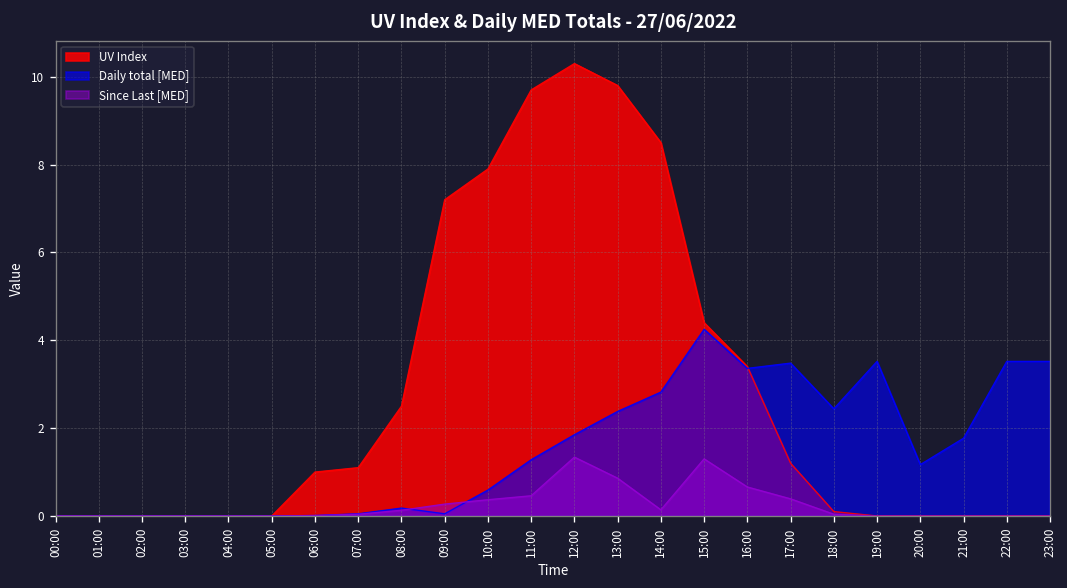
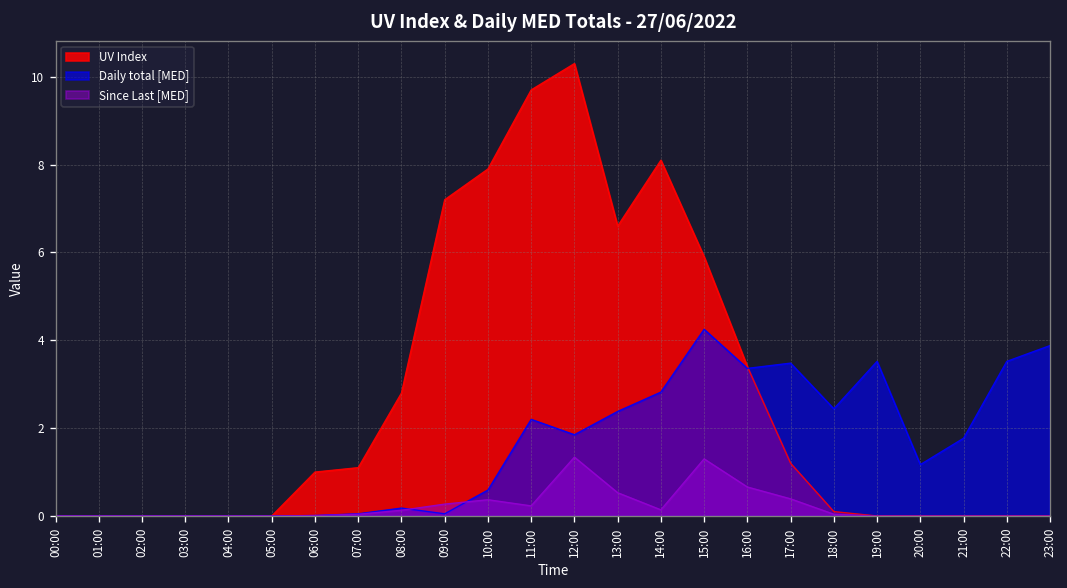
UV Index, 08:00: 2.5 -> 2.8
Daily total [MED], 11:00: 1.3 -> 2.2
Since Last [MED], 11:00: 0.5 -> 0.2
UV Index, 13:00: 9.8 -> 6.6
Since Last [MED], 13:00: 0.9 -> 0.5
UV Index, 14:00: 8.5 -> 8.1
UV Index, 15:00: 4.4 -> 5.9
Daily total [MED], 23:00: 3.5 -> 3.9
